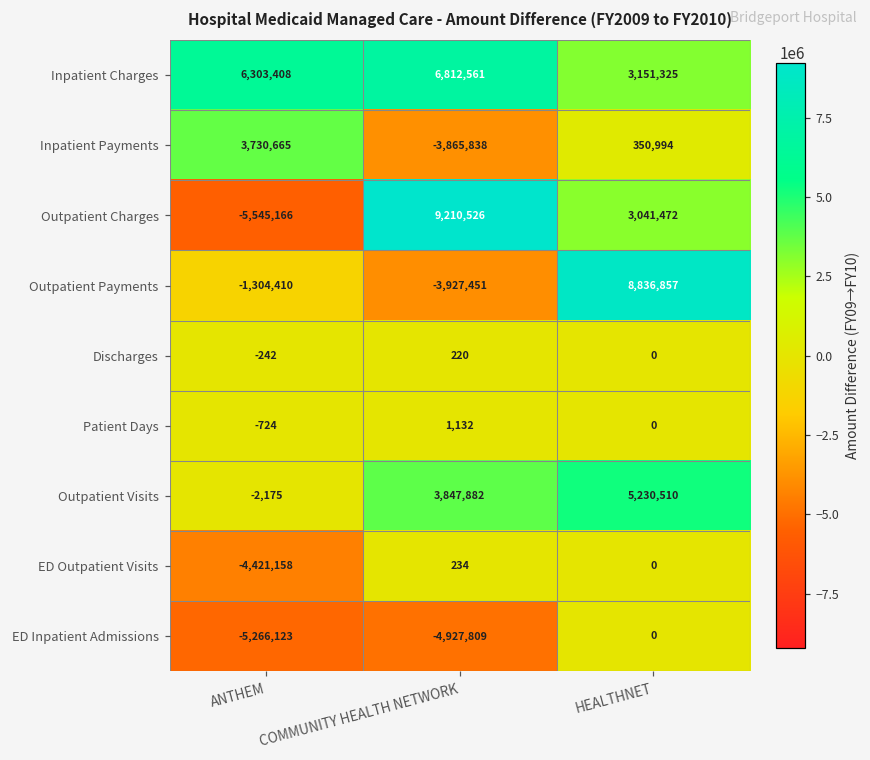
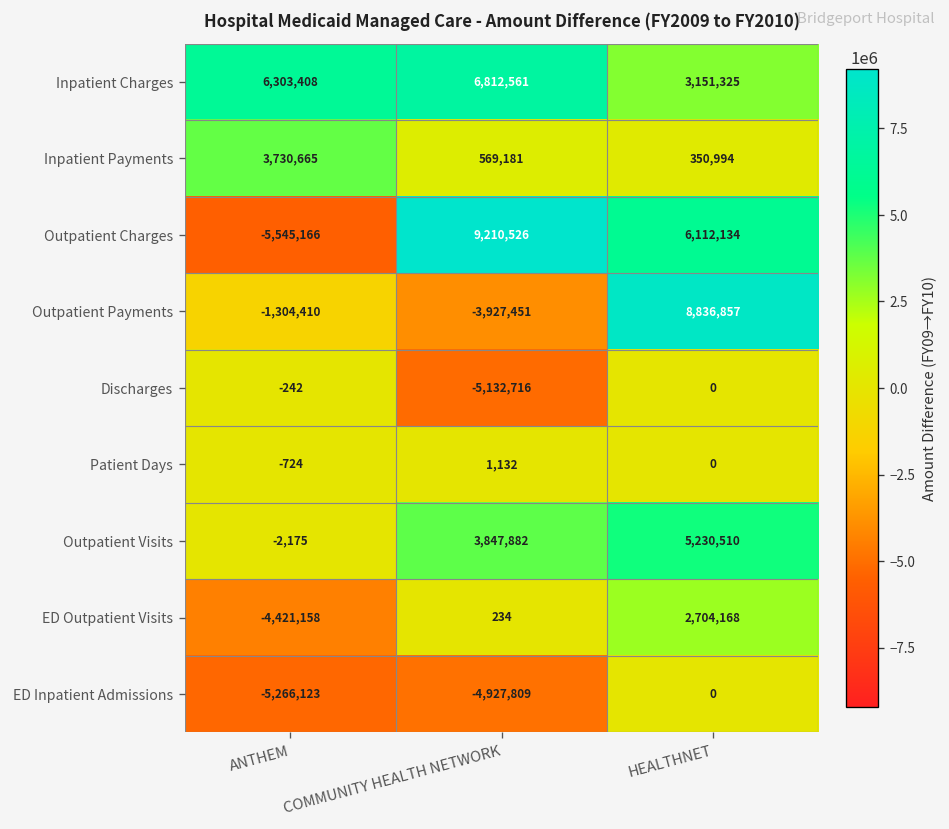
Inpatient Payments, COMMUNITY HEALTH NETWORK: -3,865,838 -> 569,181
Outpatient Charges, HEALTHNET: 3,041,472 -> 6,112,134
Discharges, COMMUNITY HEALTH NETWORK: 220 -> -5,132,716
ED Outpatient Visits, HEALTHNET: 0 -> 2,704,168
